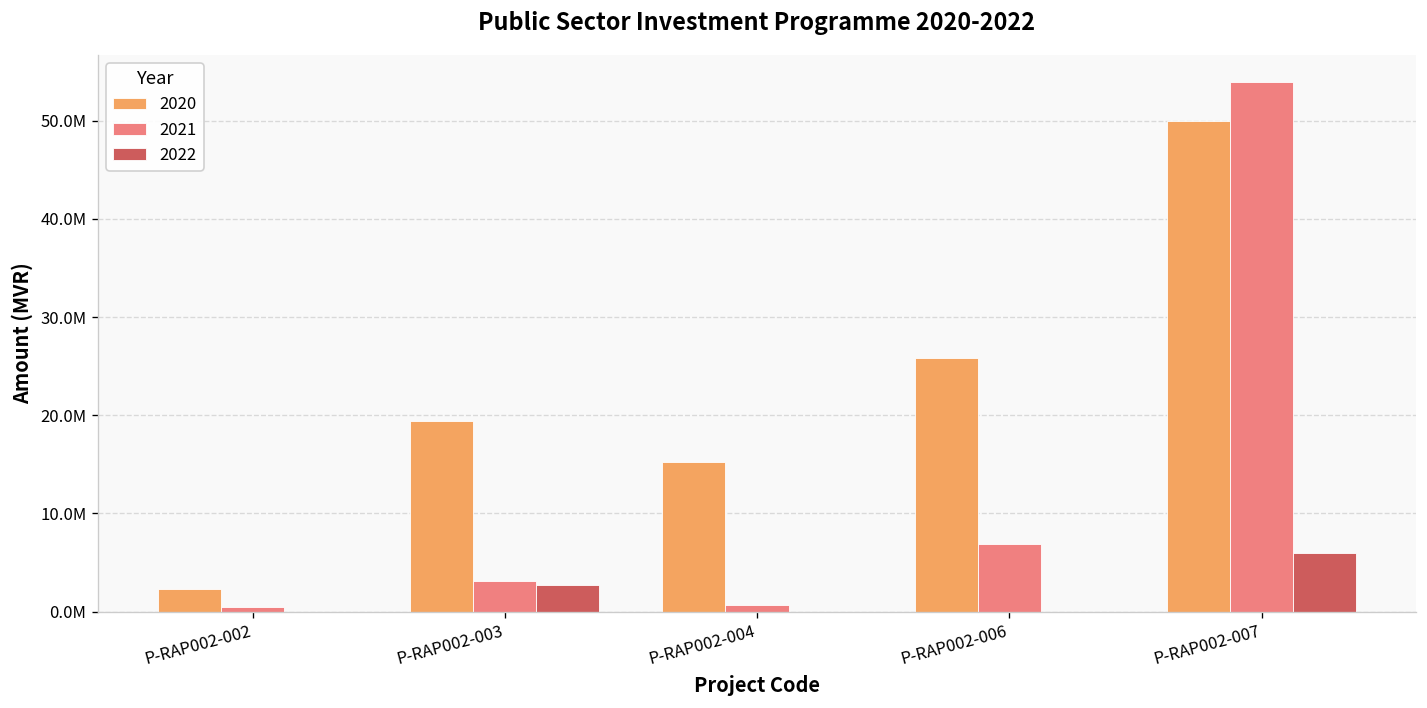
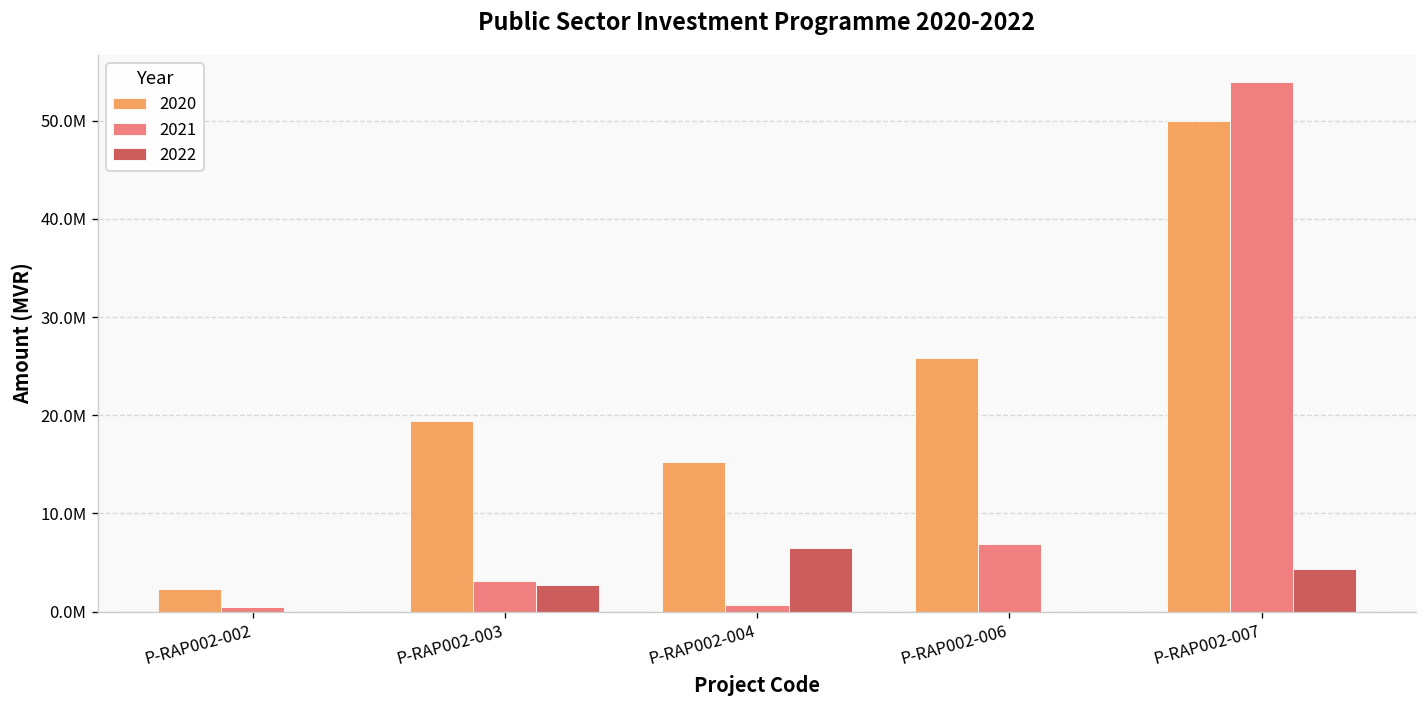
2022, P-RAP002-004: 0 -> 7000000
2022, P-RAP002-007: 6000000 -> 4000000
